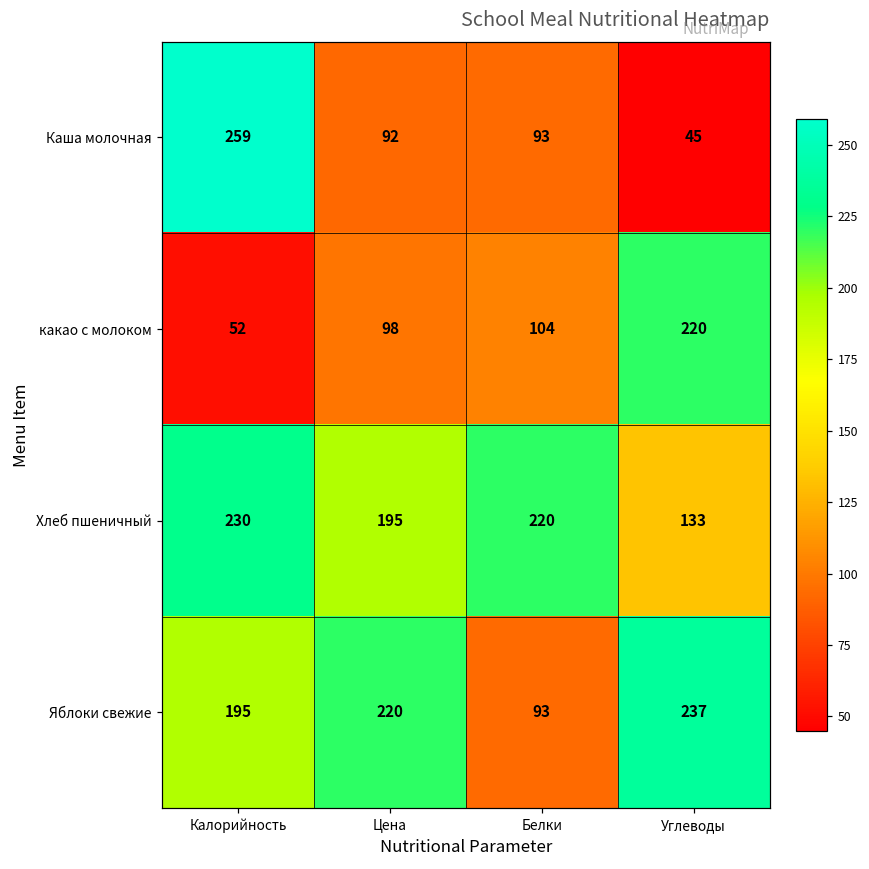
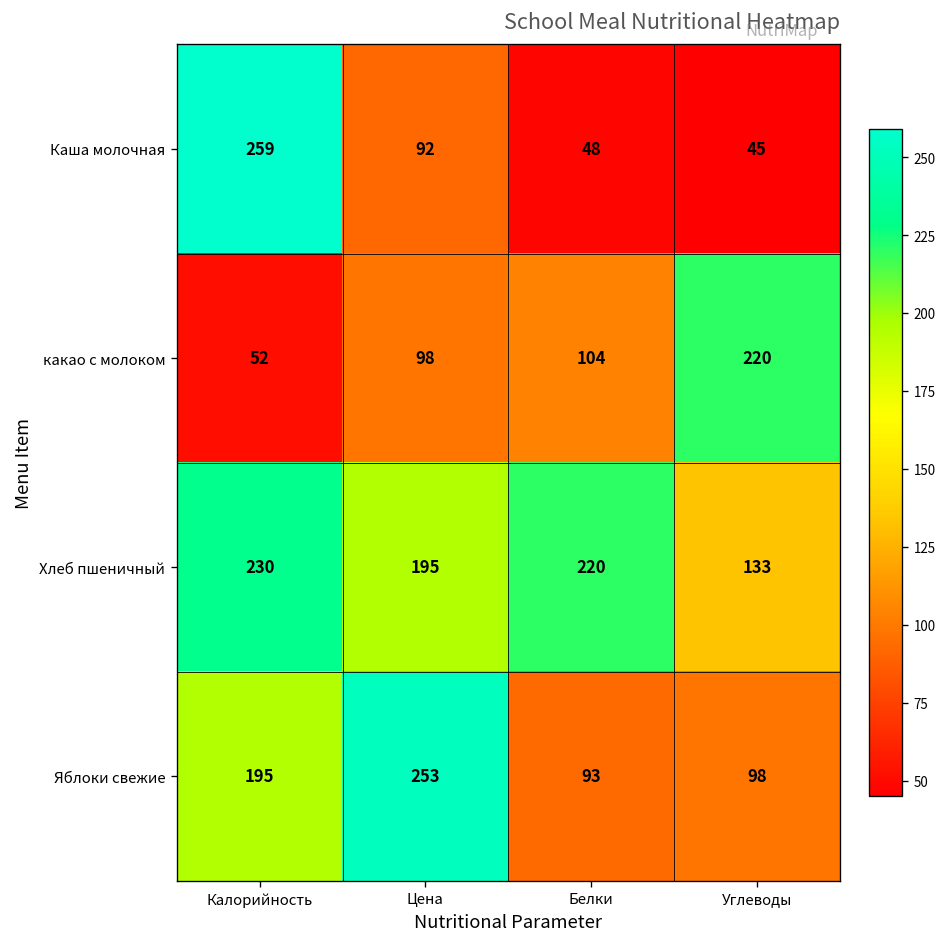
Каша молочная, Белки: 93 -> 48
Яблоки свежие, Цена: 220 -> 253
Яблоки свежие, Углеводы: 237 -> 98
